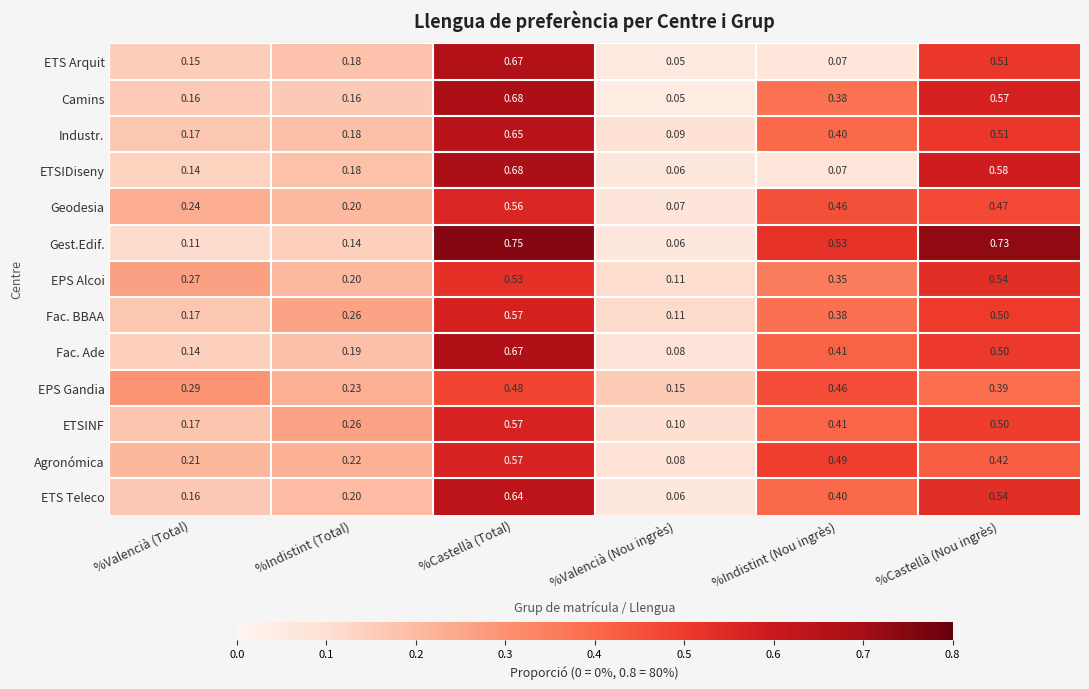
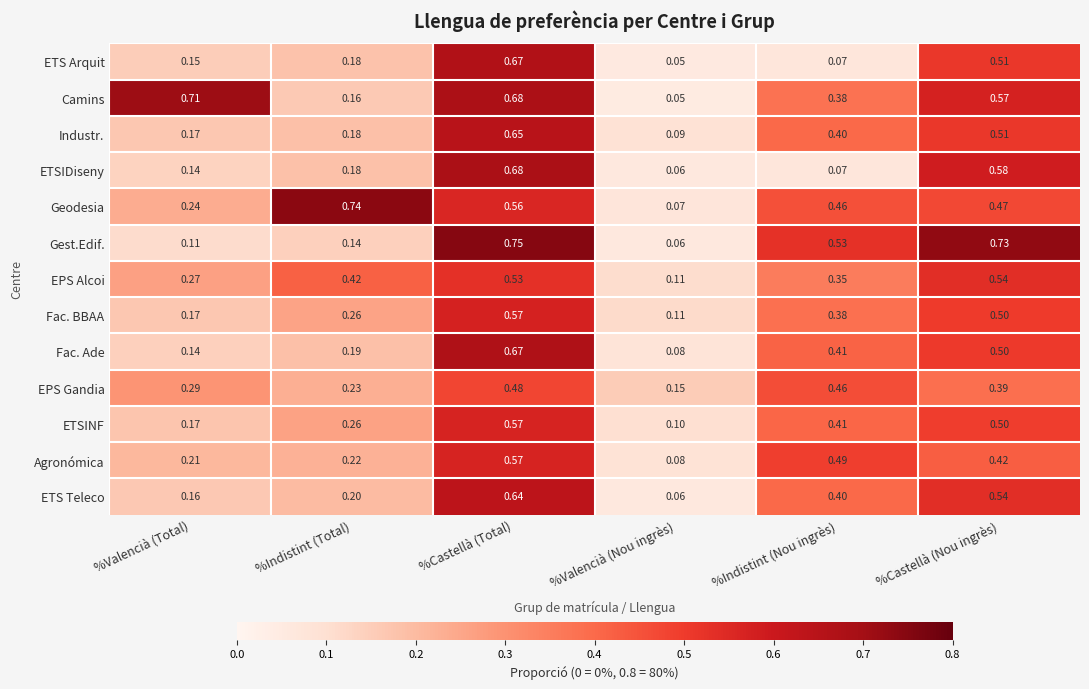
Camins, %Valencià (Total): 0.16 -> 0.71
Geodesia, %Indistint (Total): 0.20 -> 0.74
EPS Alcoi, %Indistint (Total): 0.20 -> 0.42
